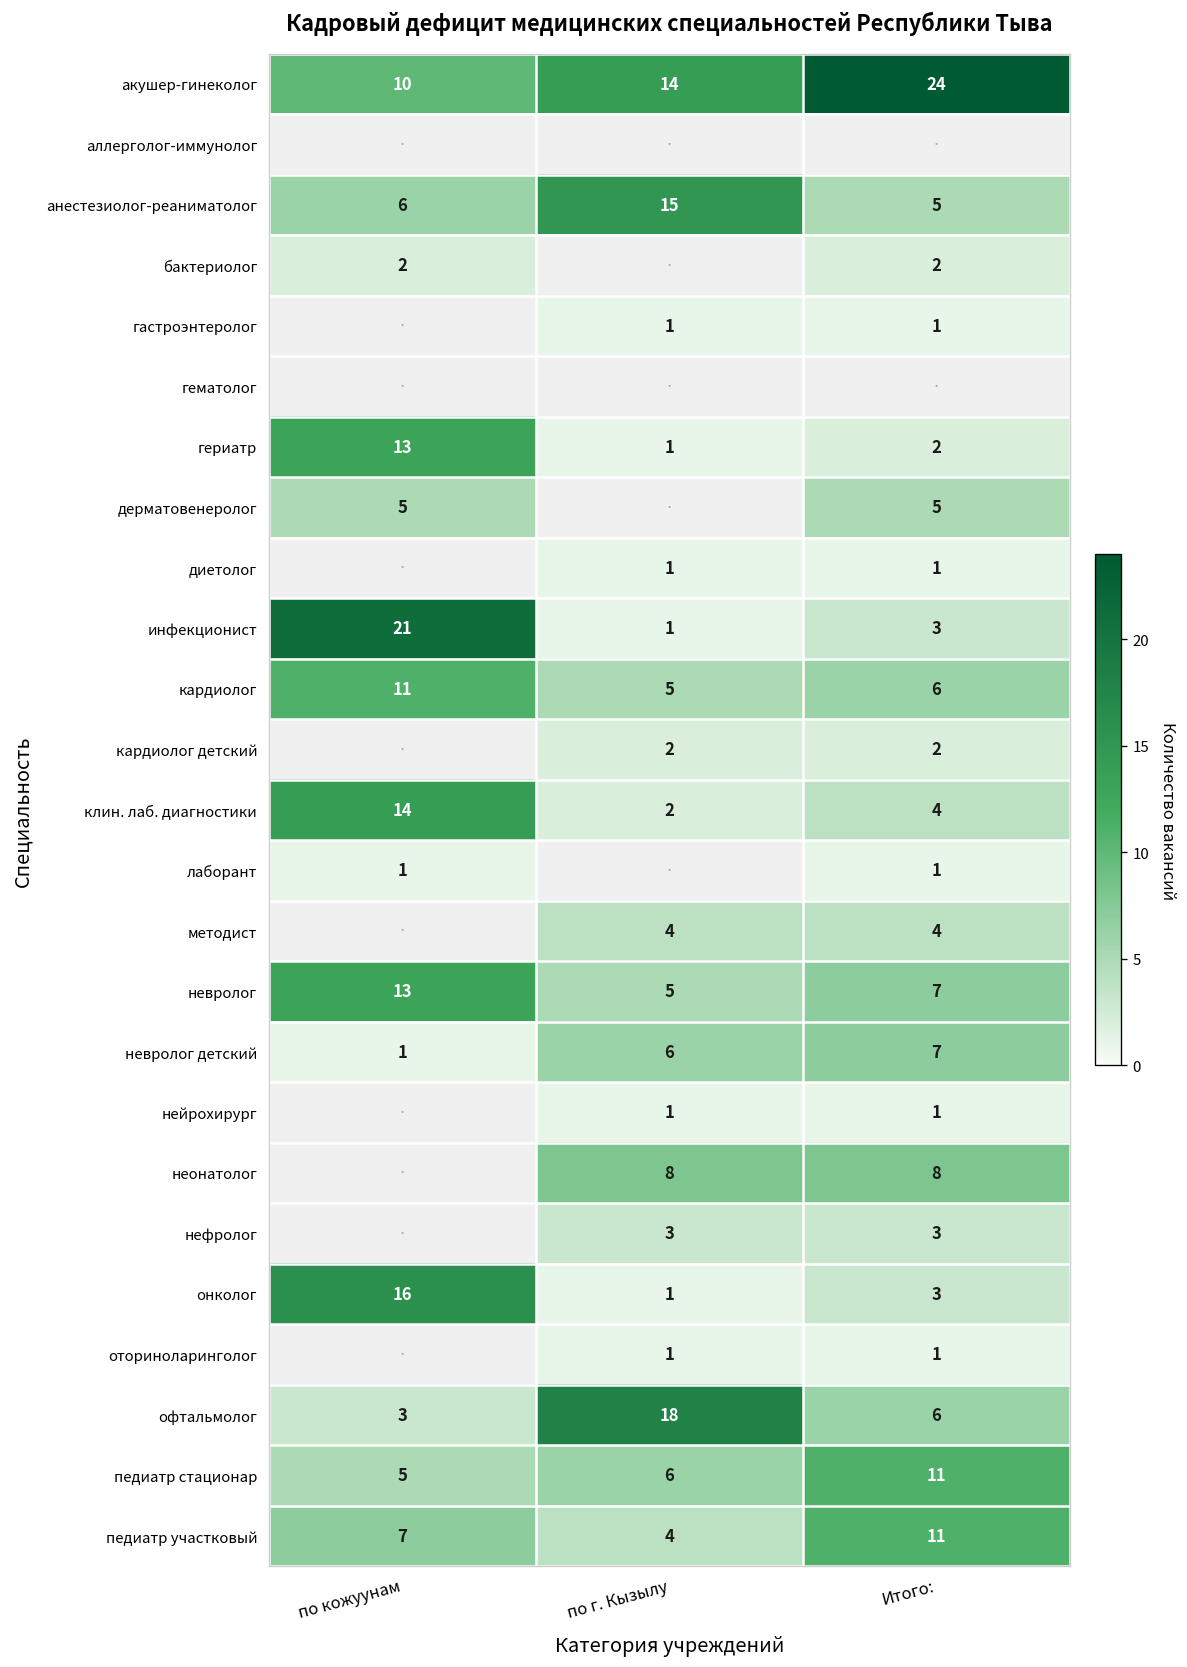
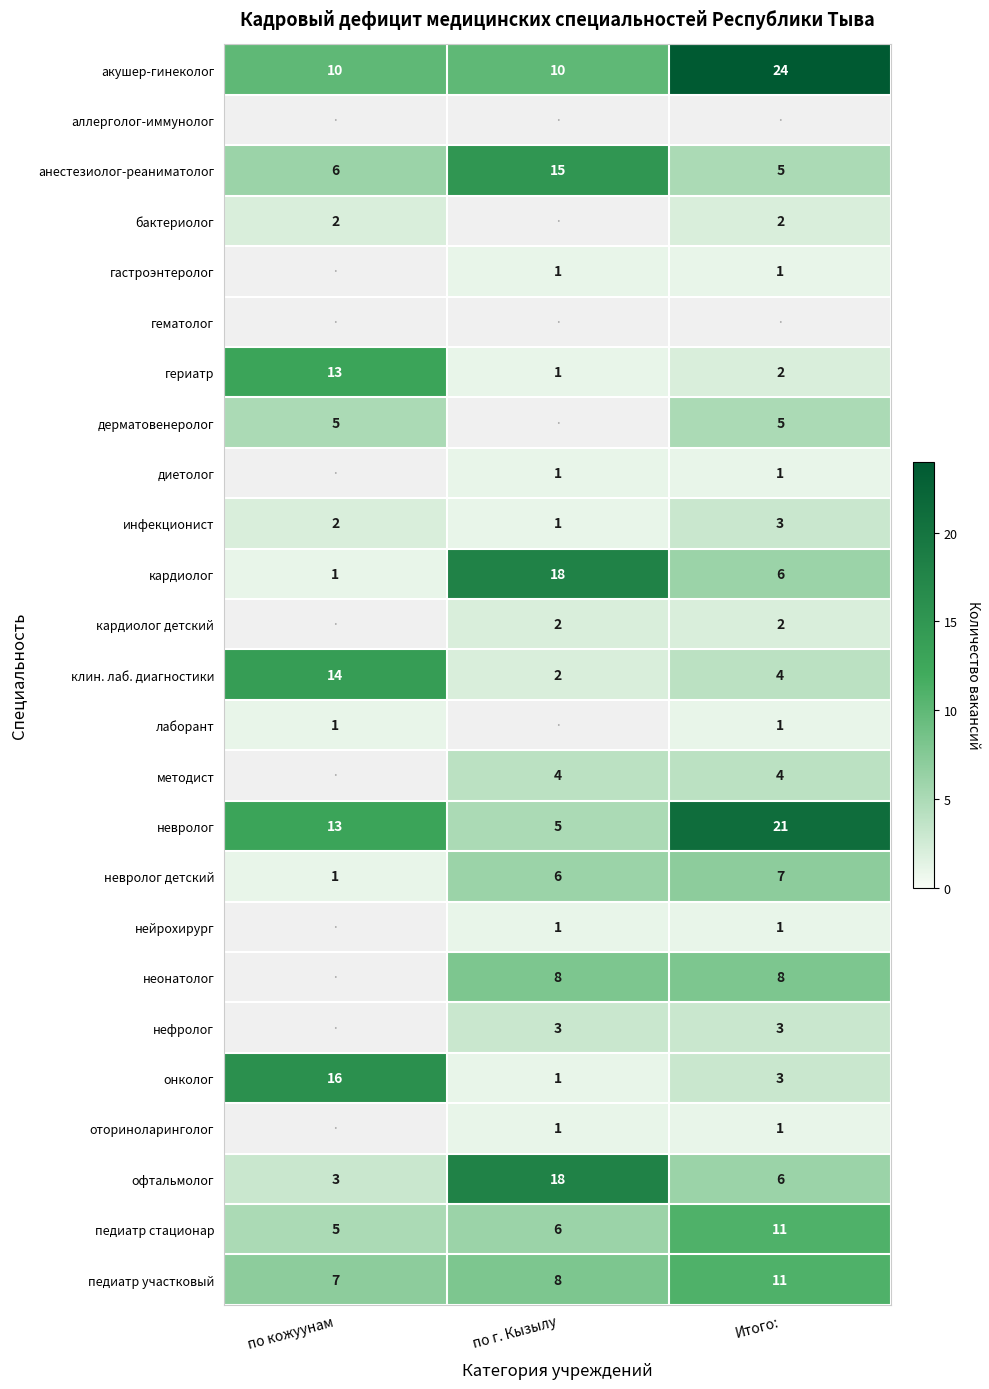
акушер-гинеколог, по г. Кызылу: 14 -> 10
инфекционист, по кожуунам: 21 -> 2
кардиолог, по кожуунам: 11 -> 1
кардиолог, по г. Кызылу: 5 -> 18
невролог, Итого:: 7 -> 21
педиатр участковый, по г. Кызылу: 4 -> 8
